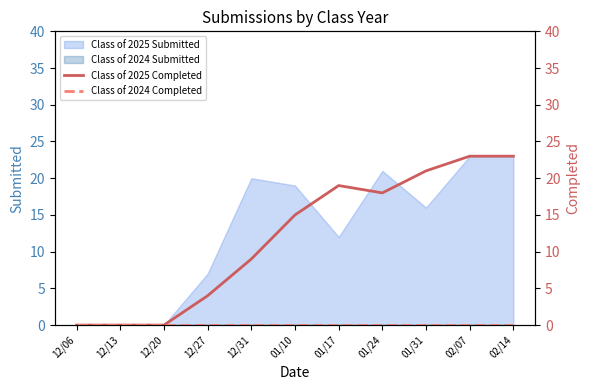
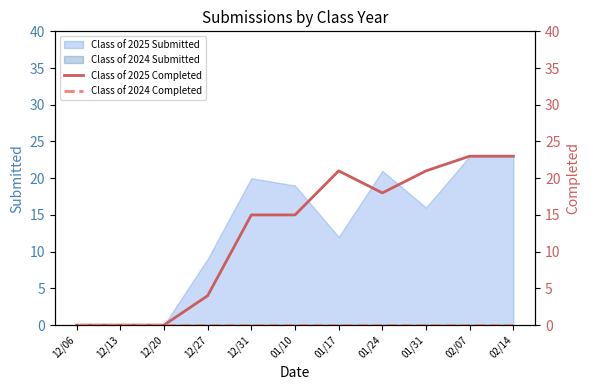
Class of 2025 Submitted, 12/27: 7 -> 9
Class of 2025 Completed, 12/31: 9 -> 15
Class of 2025 Completed, 01/17: 19 -> 21
